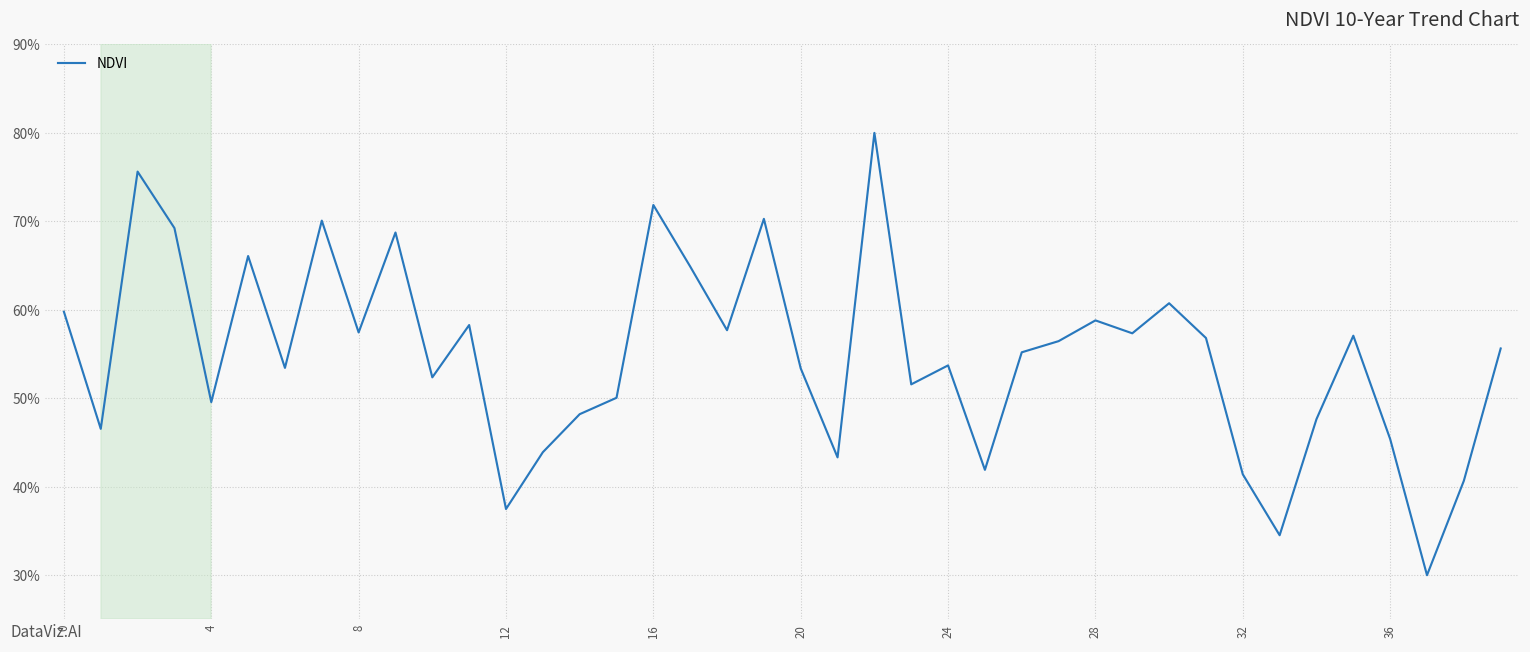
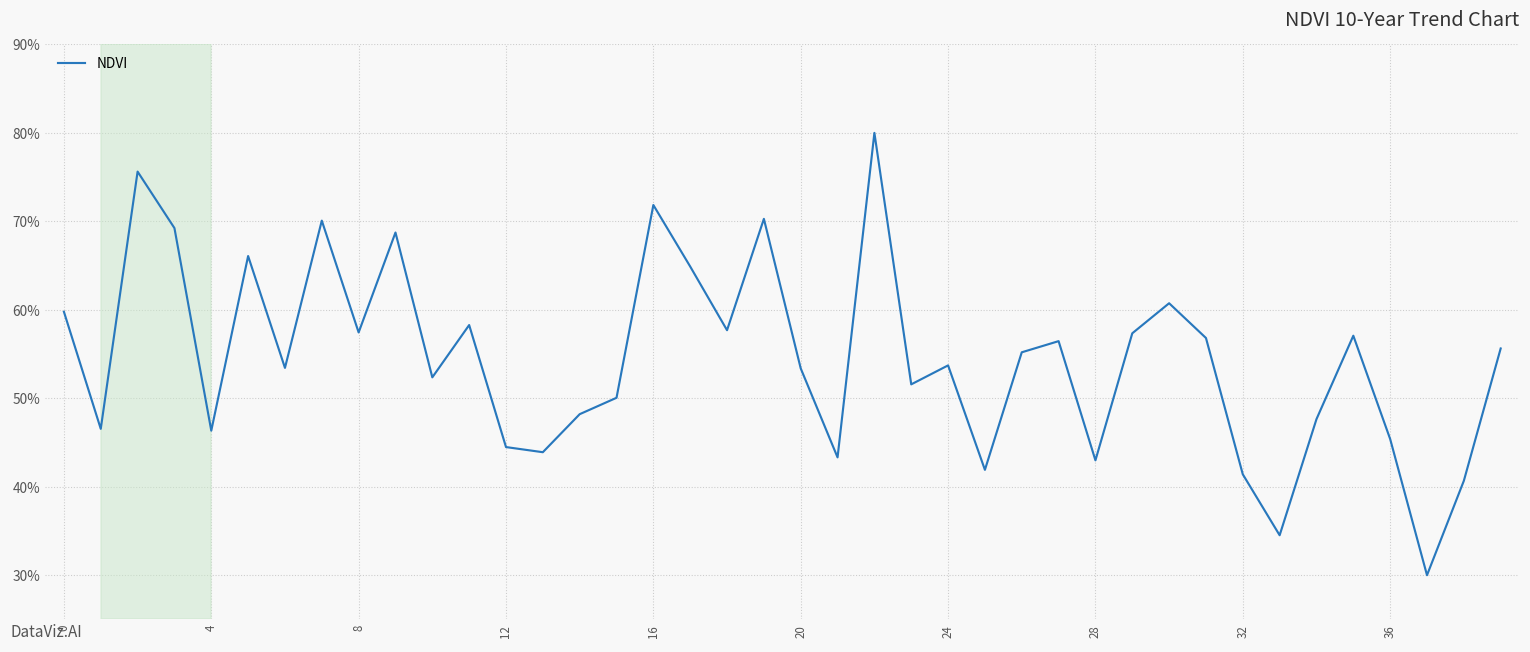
4: 50% -> 46%
12: 37% -> 44%
28: 59% -> 43%
